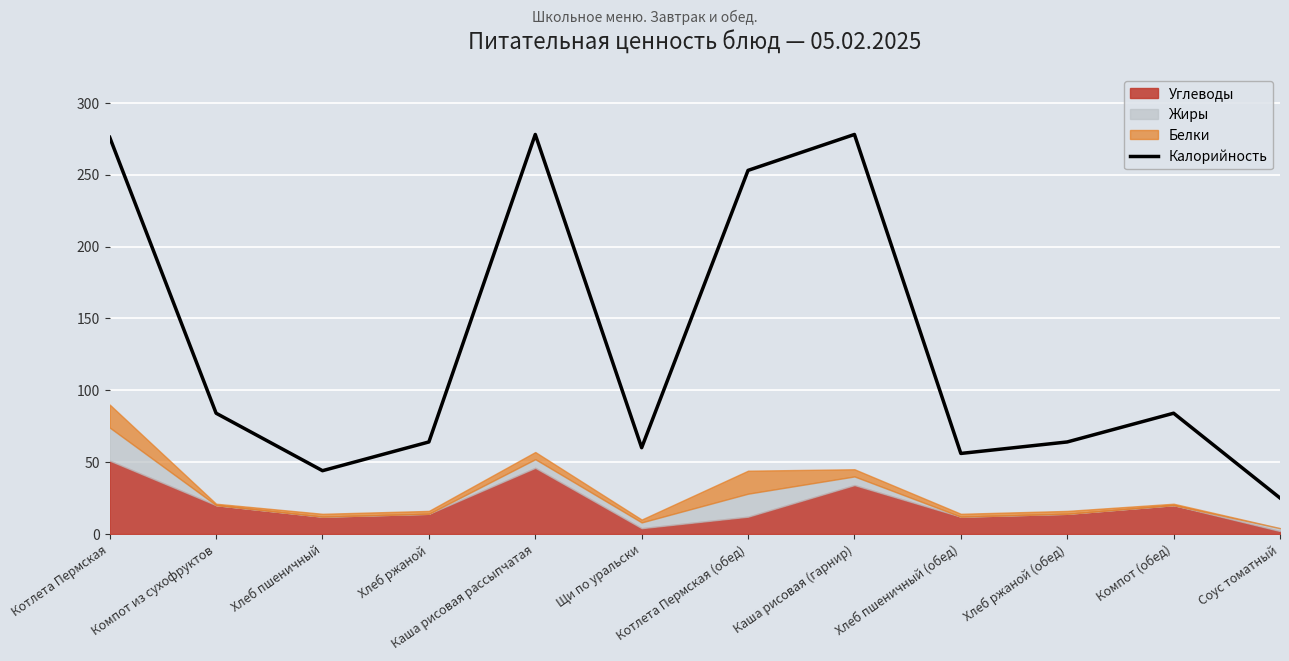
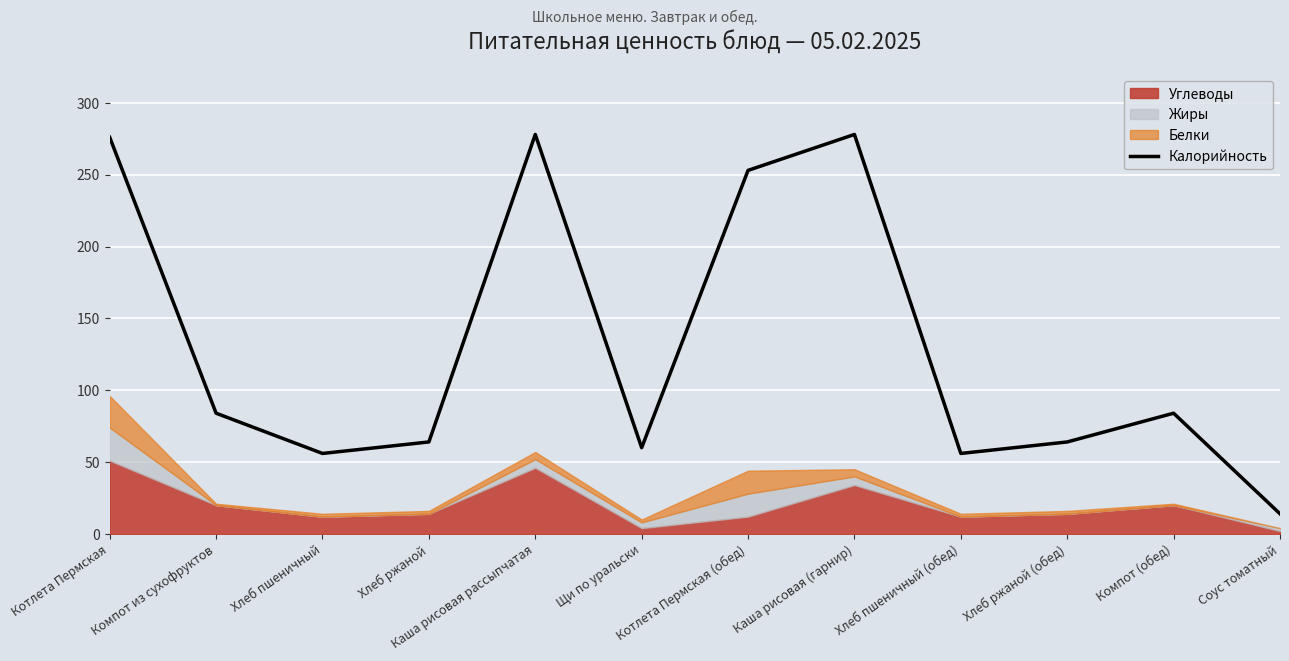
Белки, Котлета Пермская: 16 -> 22
Калорийность, Хлеб пшеничный: 44 -> 56
Калорийность, Соус томатный: 25 -> 14
